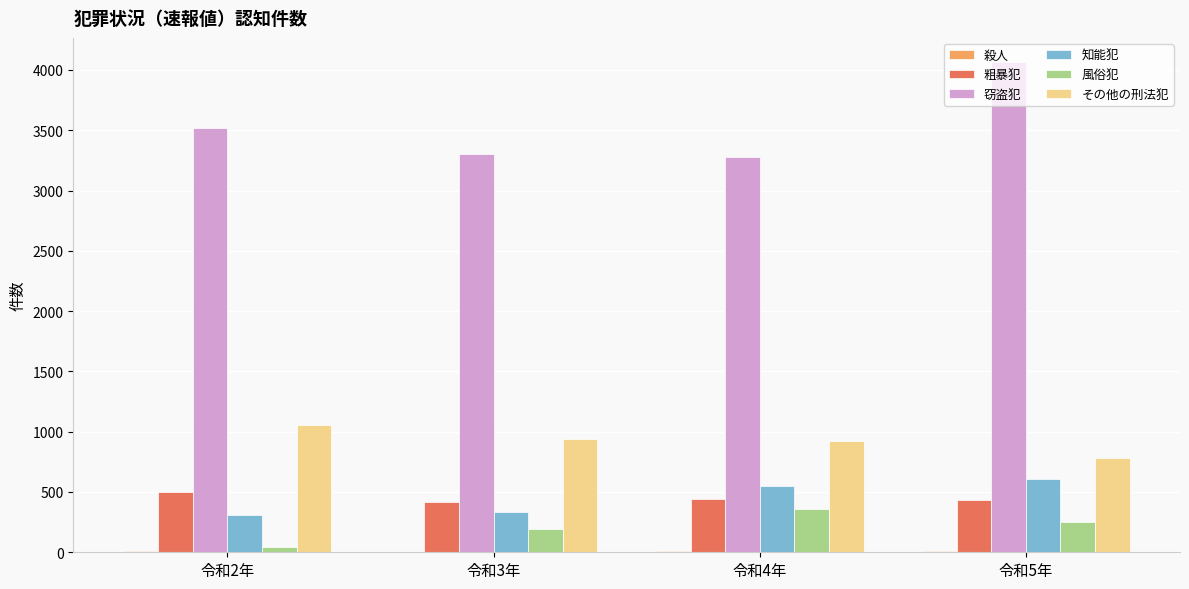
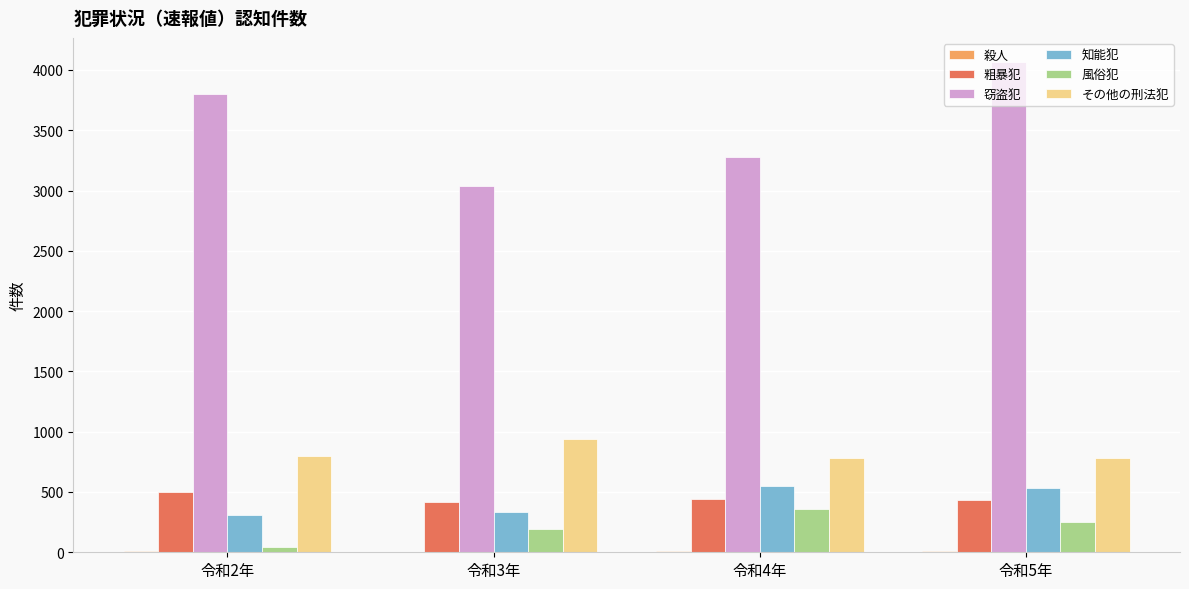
窃盗犯, 令和2年: 3520 -> 3800
その他の刑法犯, 令和2年: 1050 -> 800
窃盗犯, 令和3年: 3310 -> 3040
その他の刑法犯, 令和4年: 920 -> 790
知能犯, 令和5年: 610 -> 540
